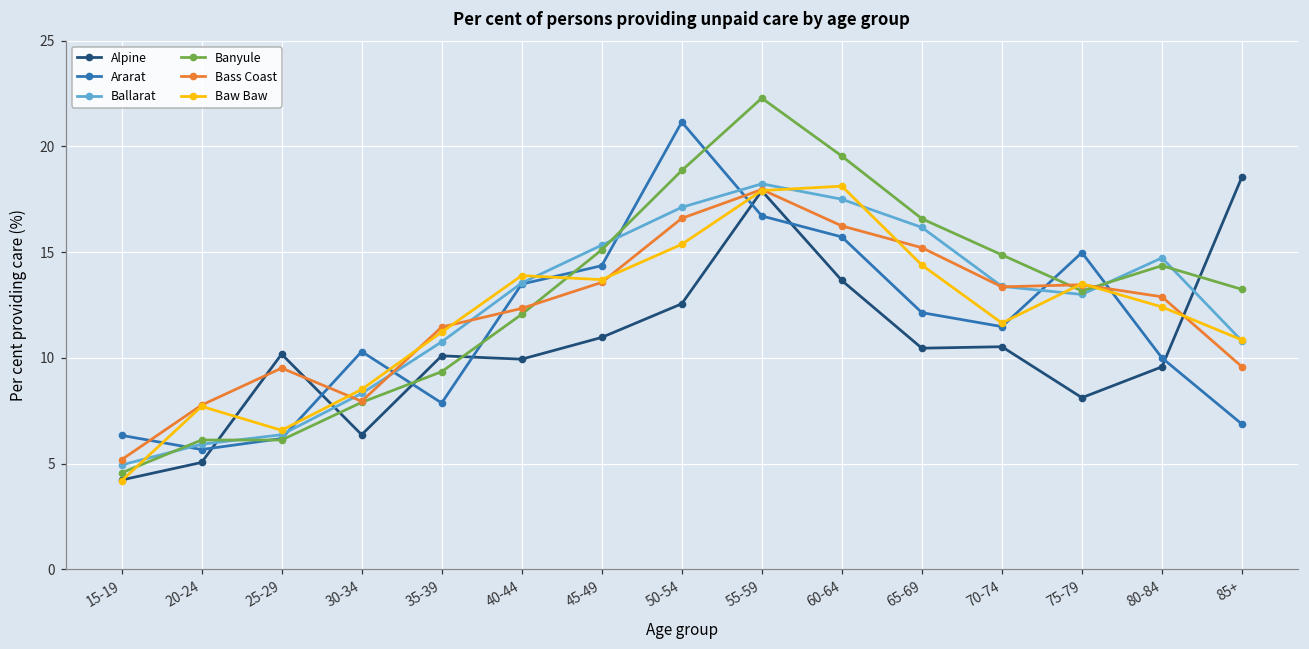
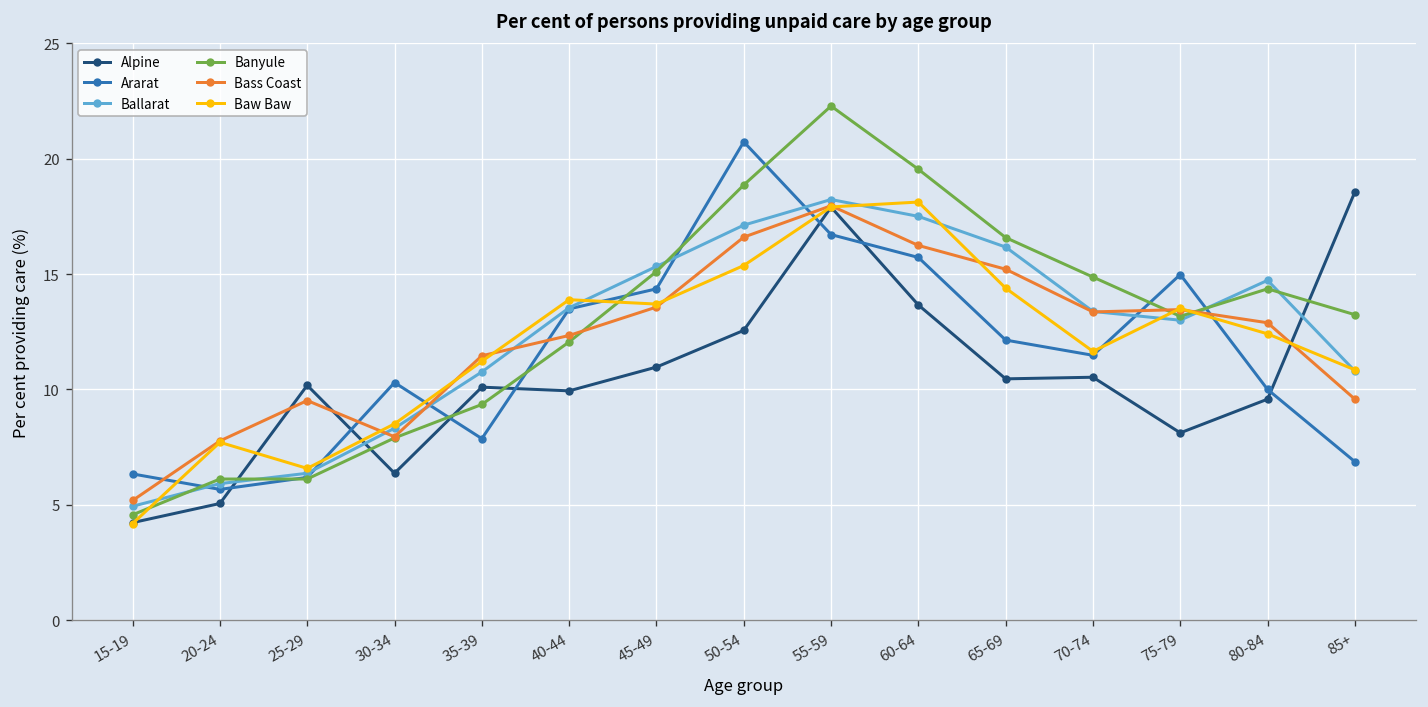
Ararat, 50-54: 21.2 -> 20.7
